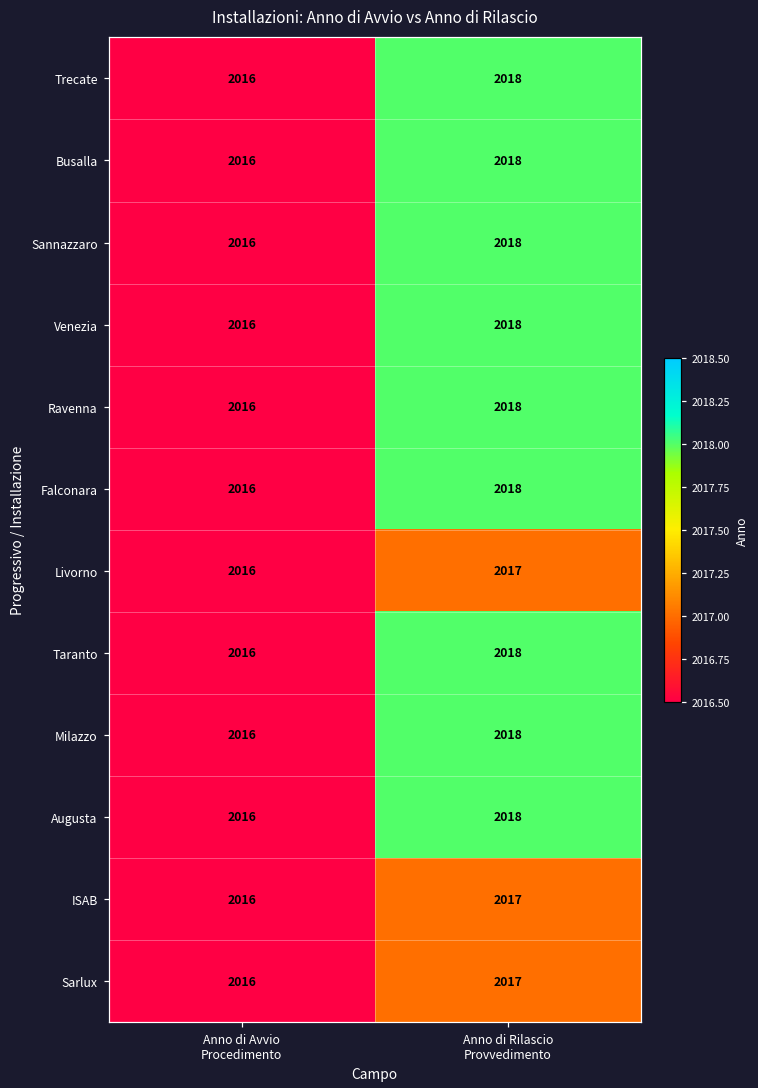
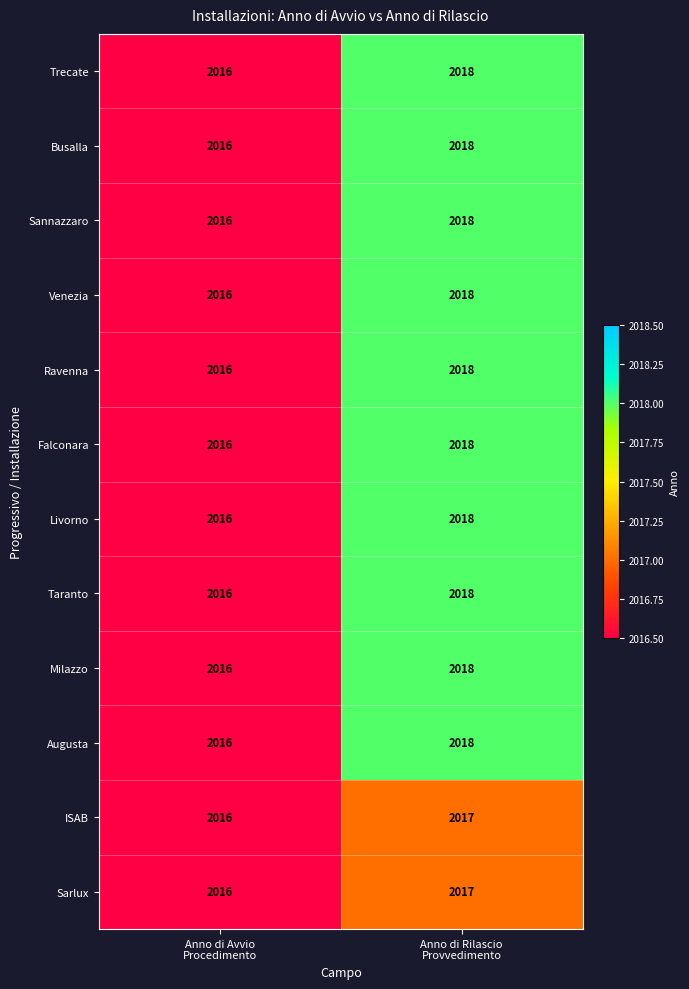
Livorno, Anno di Rilascio Provvedimento: 2017 -> 2018
